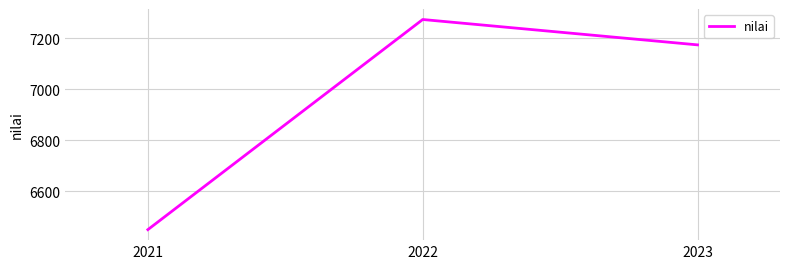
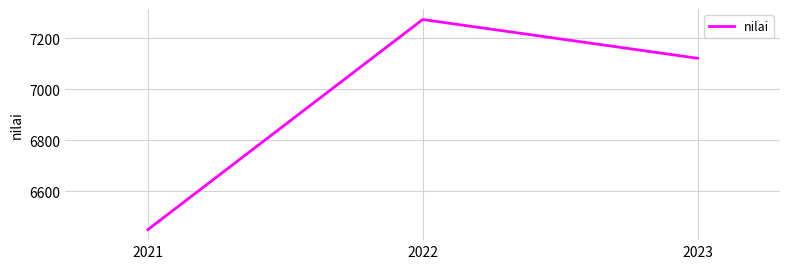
2023: 7170 -> 7120
